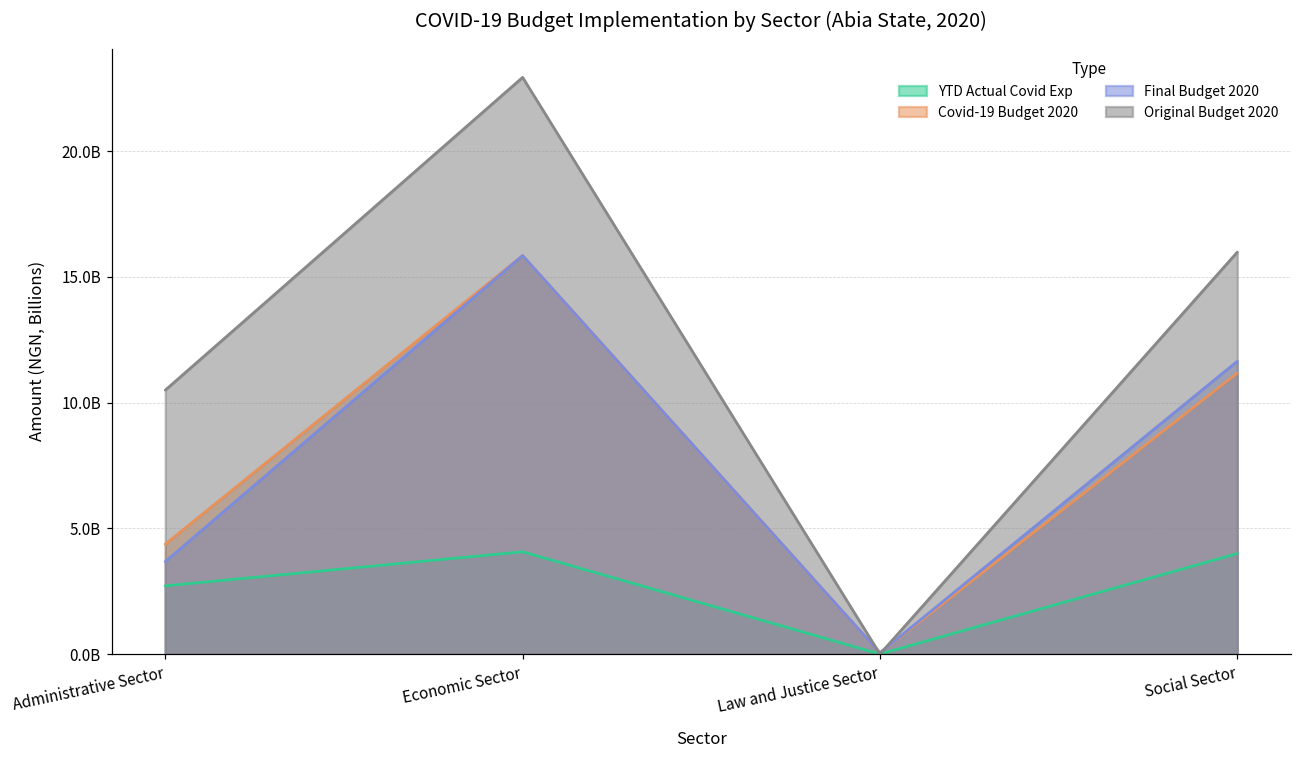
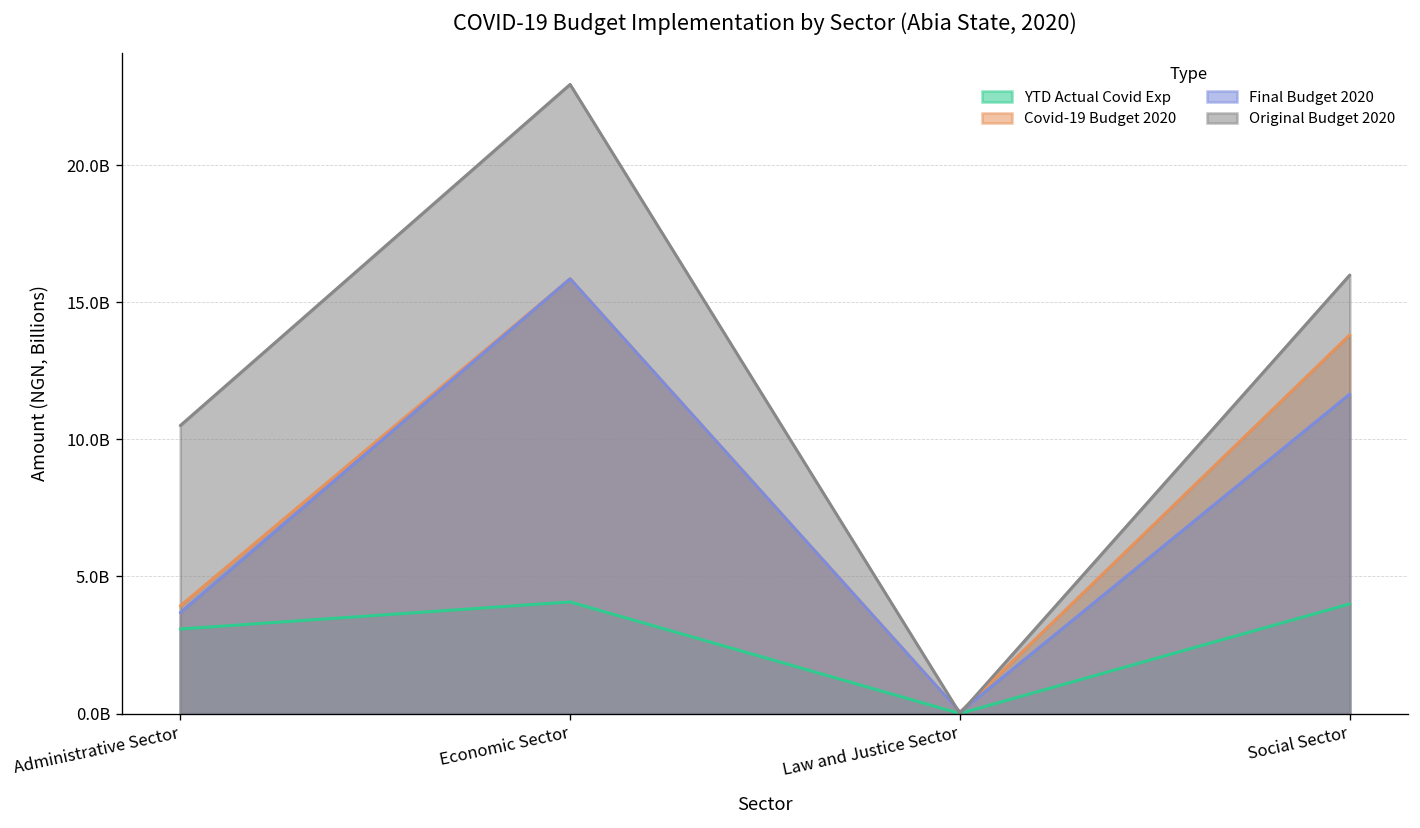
YTD Actual Covid Exp, Administrative Sector: 2700000000 -> 3100000000
Covid-19 Budget 2020, Administrative Sector: 4400000000 -> 3900000000
Covid-19 Budget 2020, Social Sector: 11200000000 -> 13800000000
